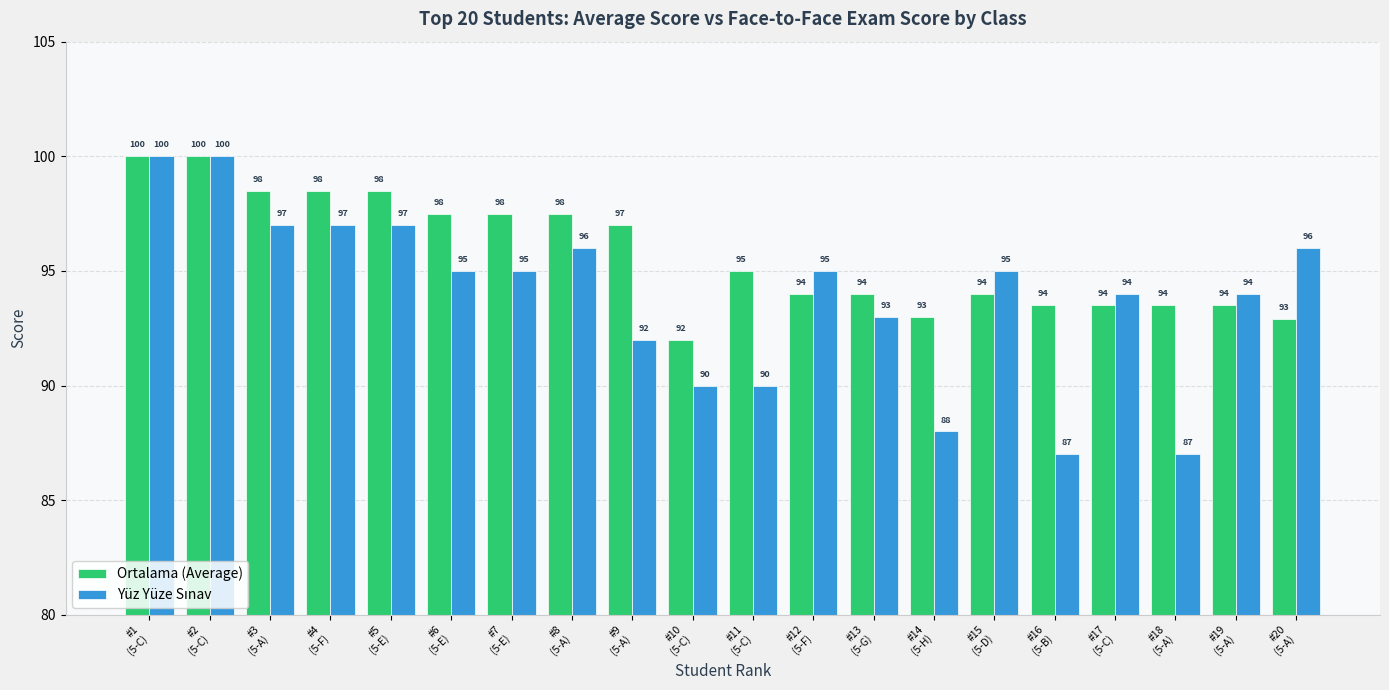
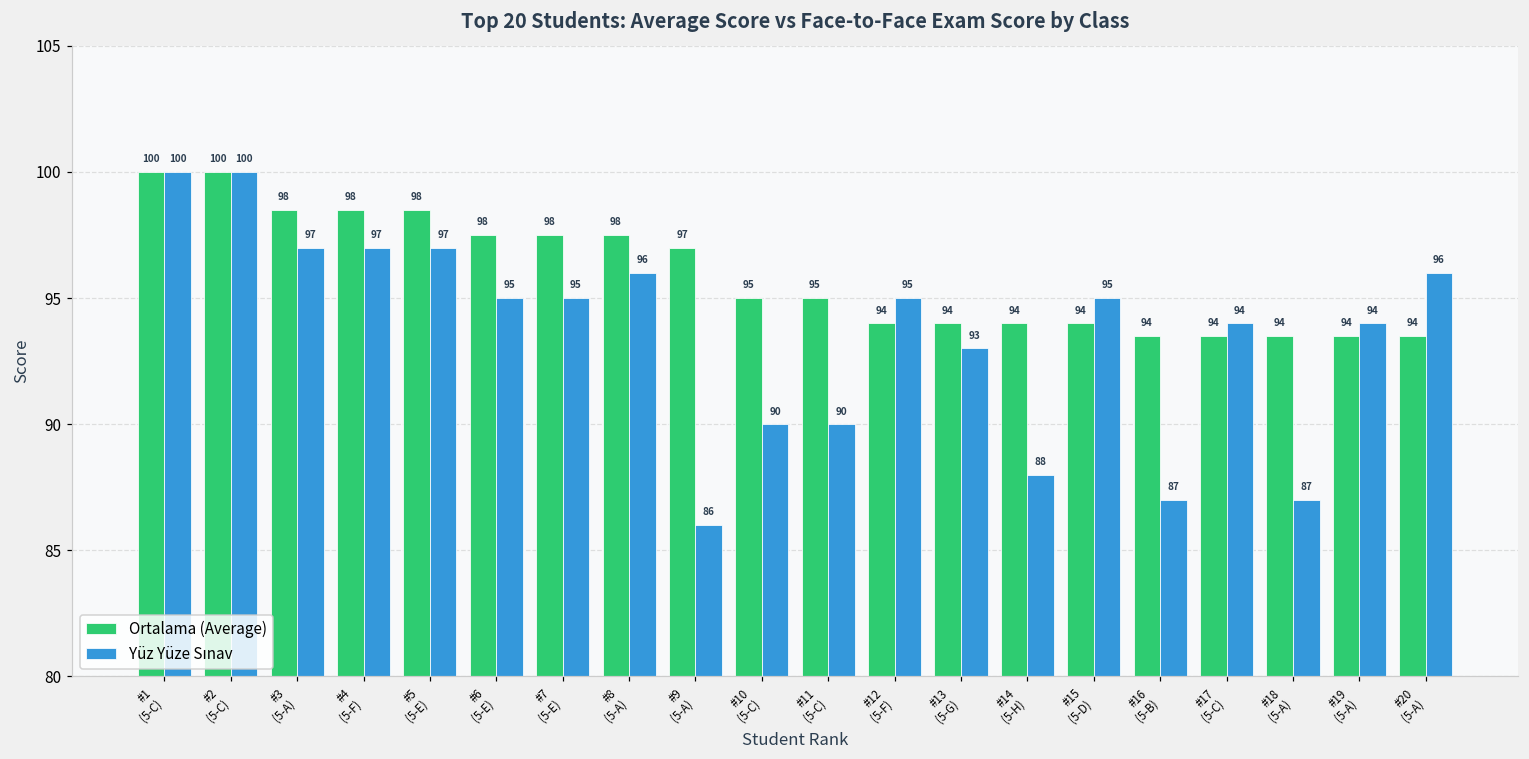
Yüz Yüze Sınav, #9 (5-A): 92 -> 86
Ortalama (Average), #10 (5-C): 92 -> 95
Ortalama (Average), #14 (5-H): 93 -> 94
Ortalama (Average), #20 (5-A): 93 -> 94
